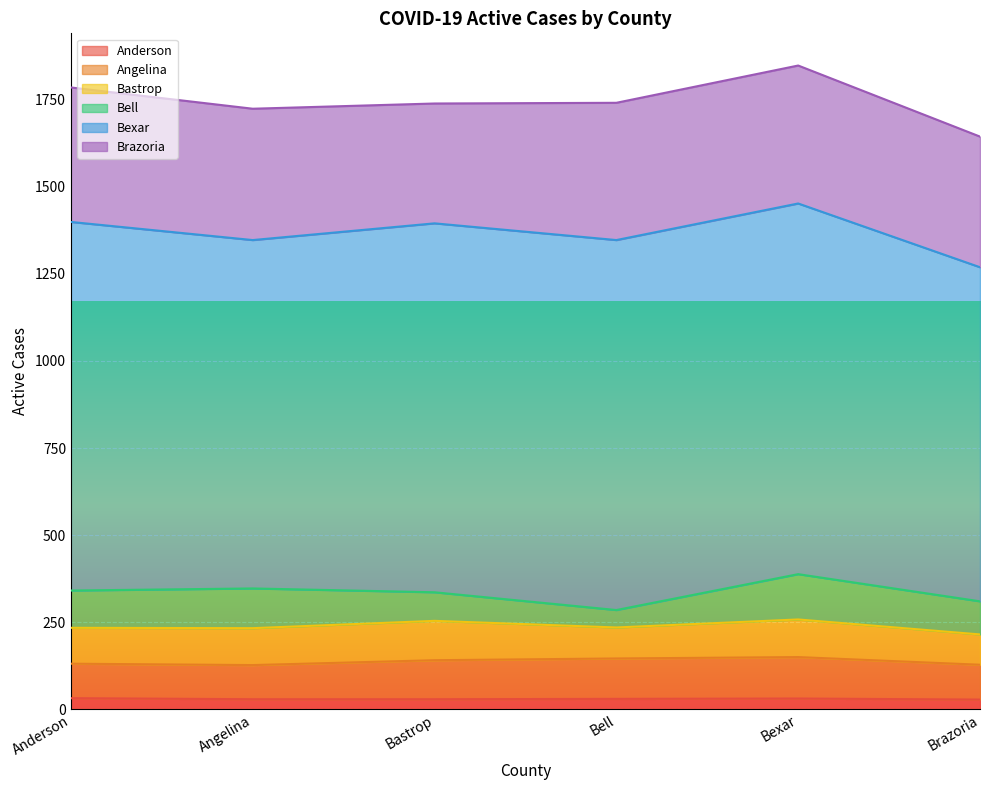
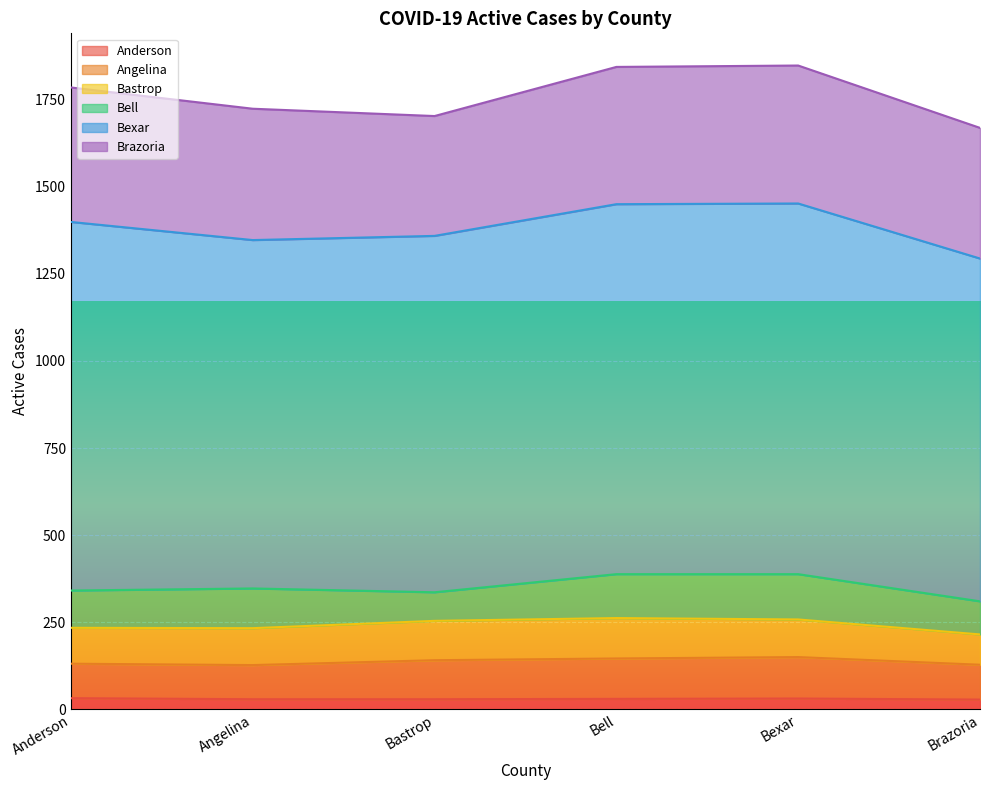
Bexar, Bastrop: 1060 -> 1020
Bastrop, Bell: 90 -> 120
Bell, Bell: 50 -> 130
Bexar, Brazoria: 960 -> 980
